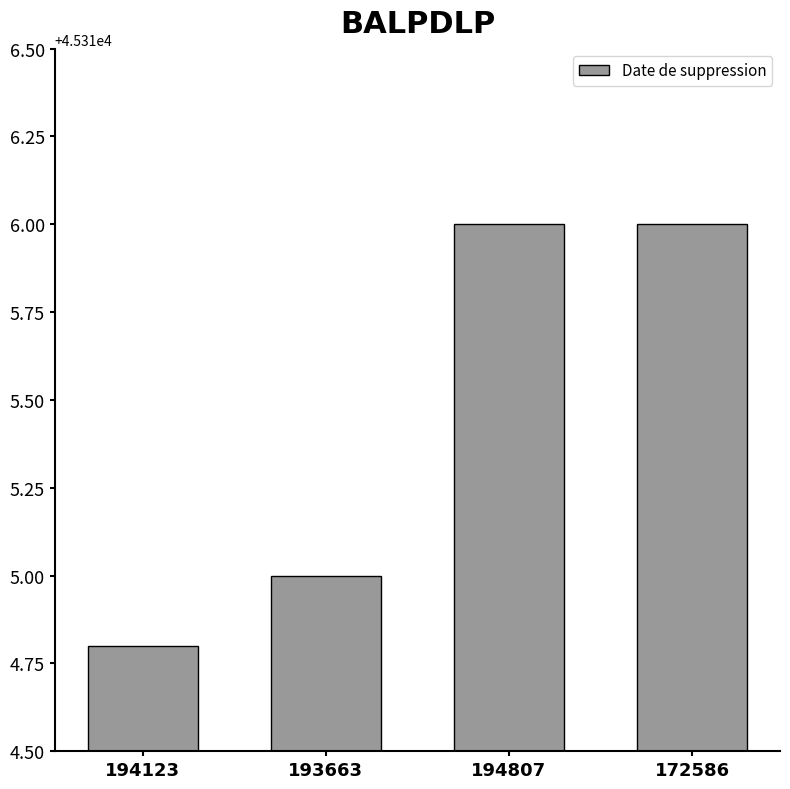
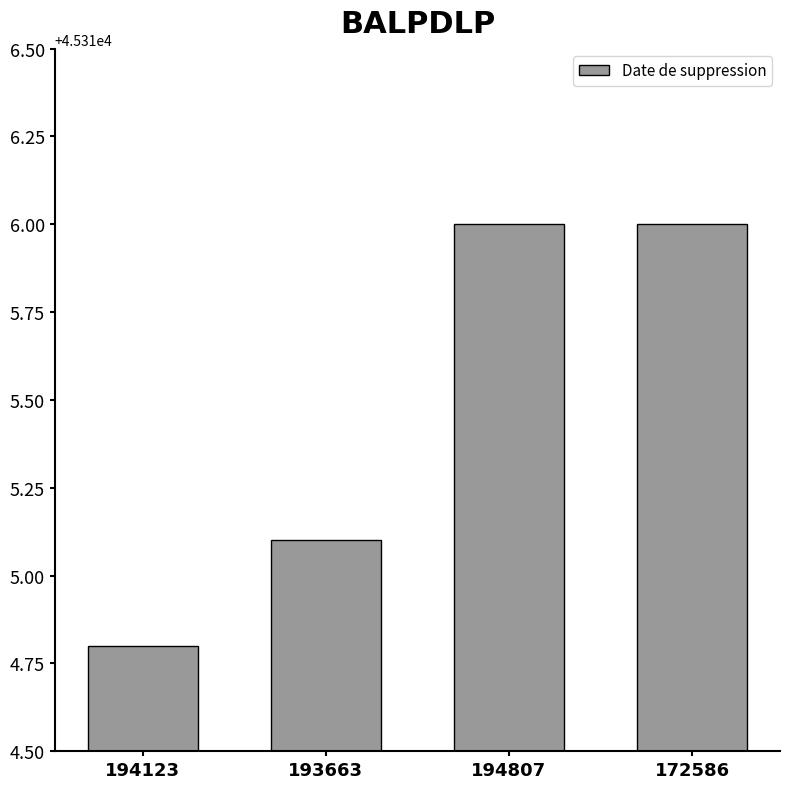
193663: 45315.0 -> 45315.1
